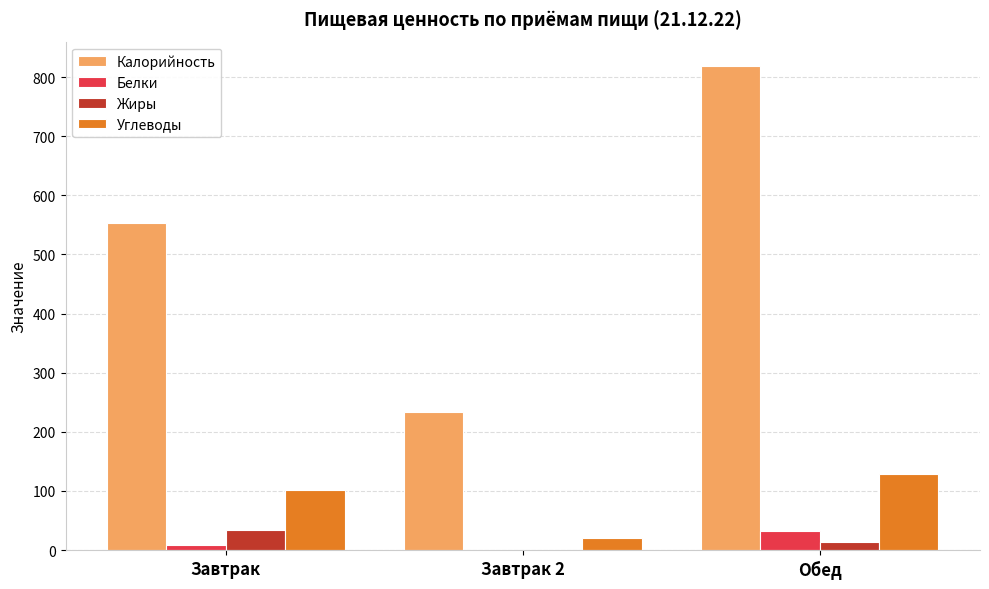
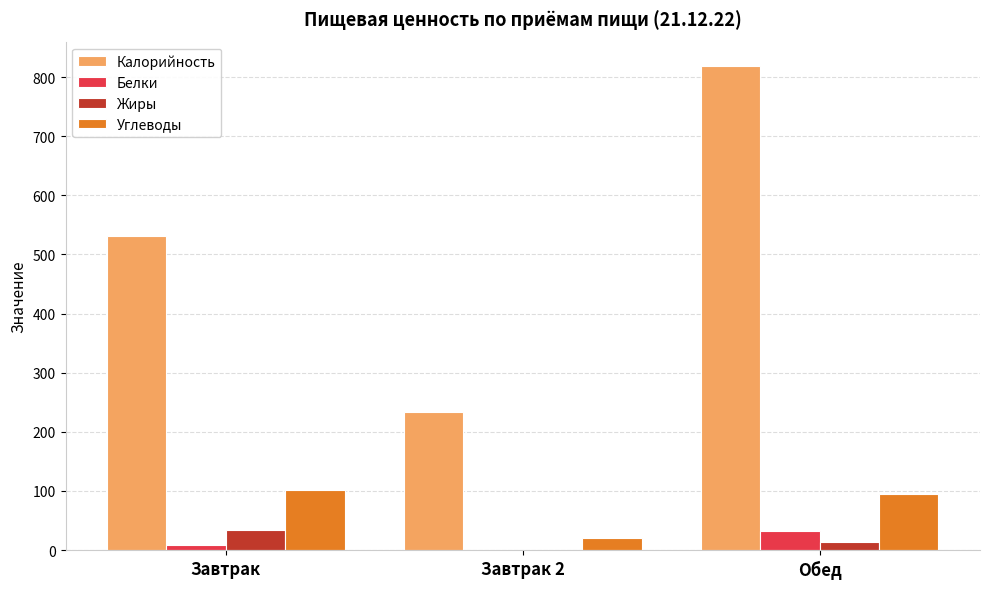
Калорийность, Завтрак: 550 -> 530
Углеводы, Обед: 130 -> 100
